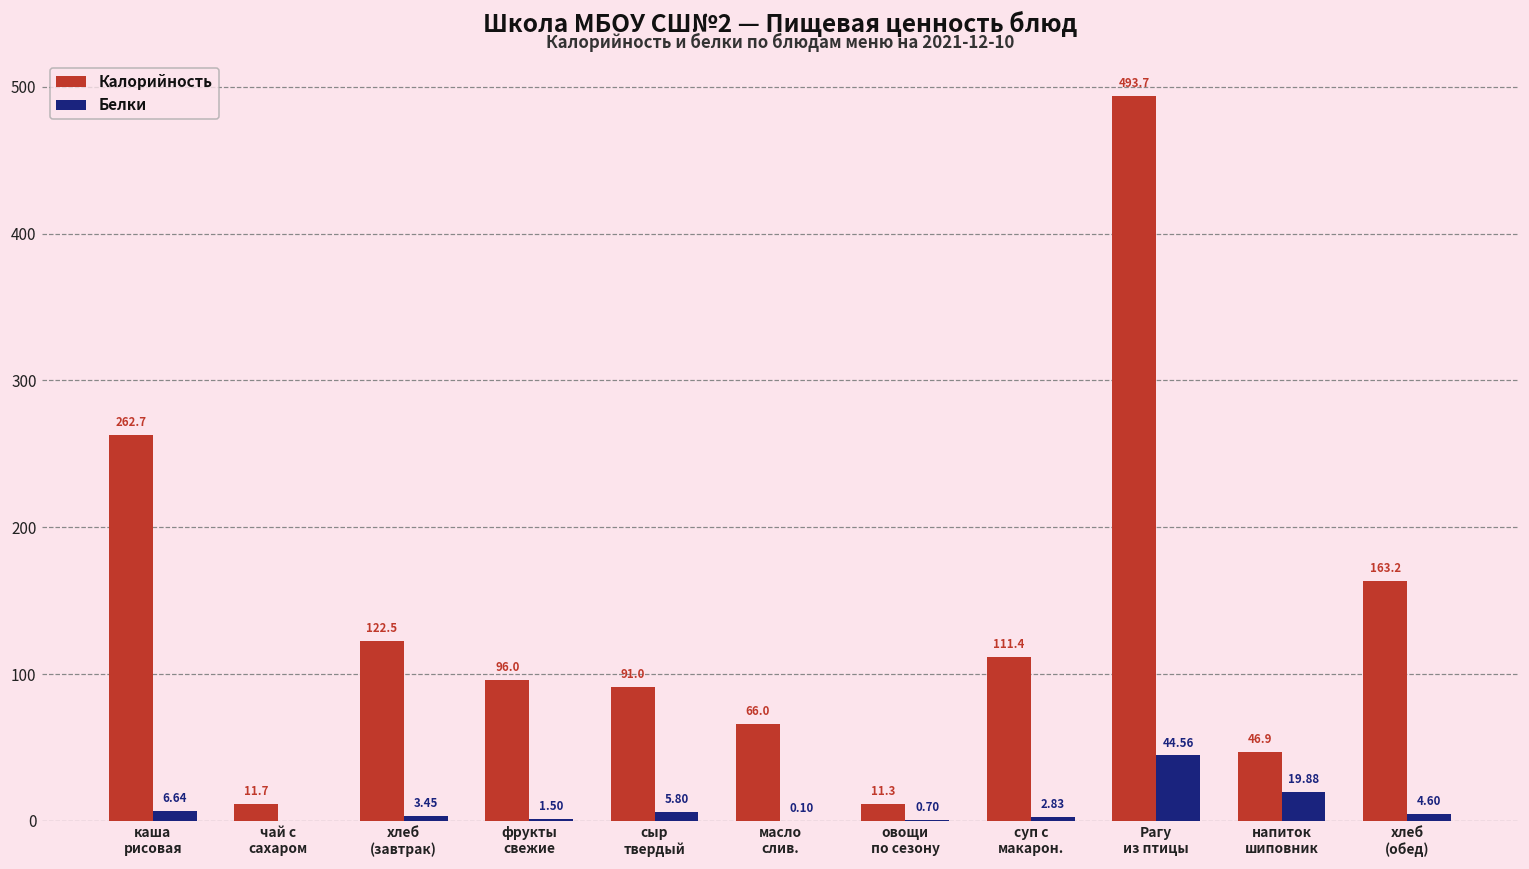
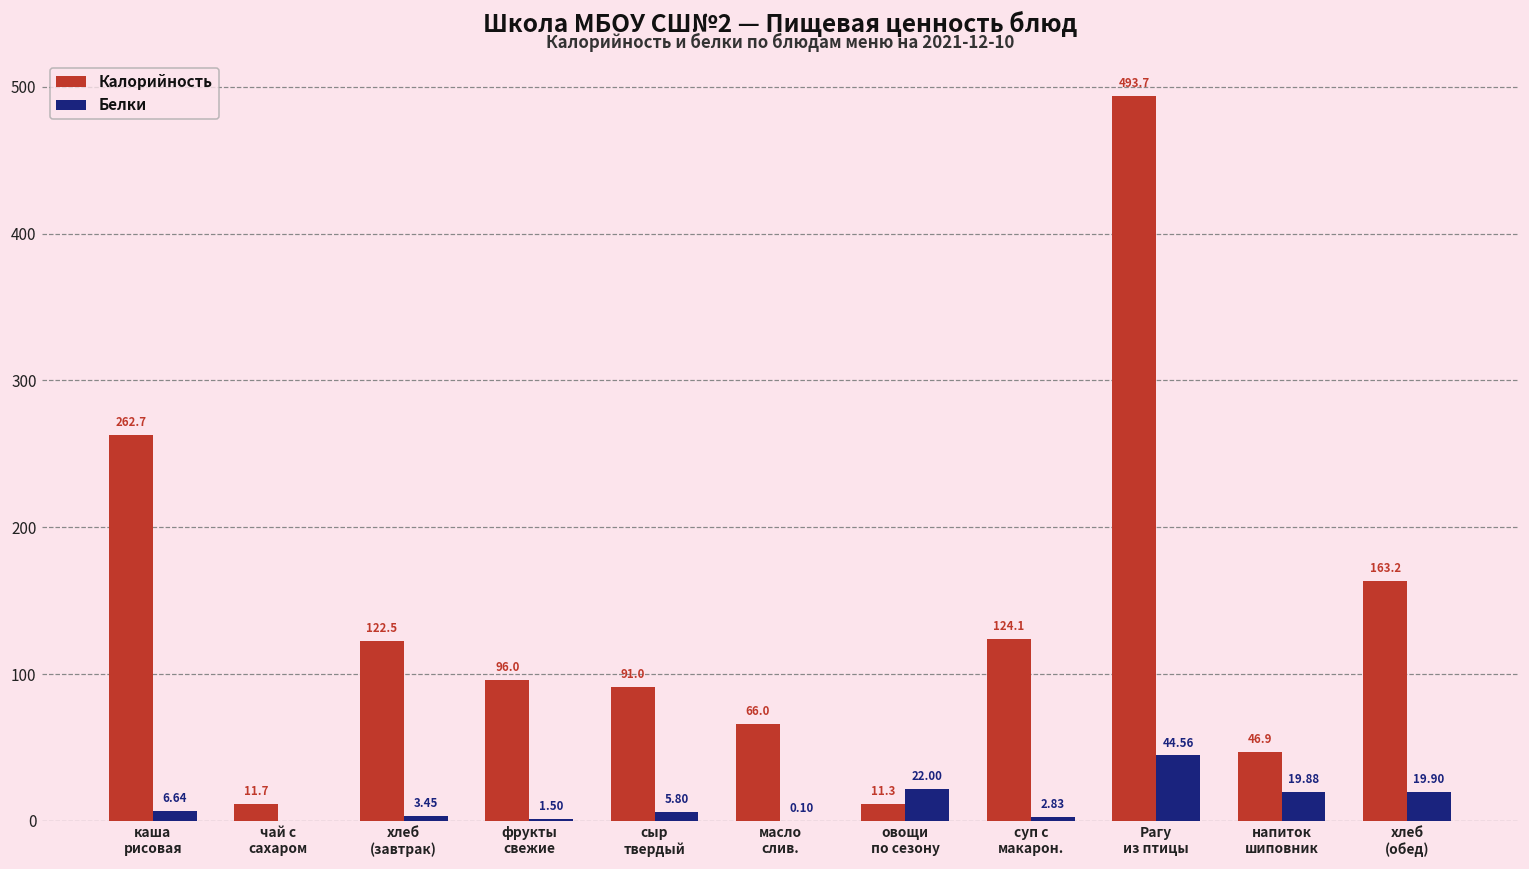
Белки, овощи по сезону: 0.70 -> 22.00
Калорийность, суп с макарон.: 111.4 -> 124.1
Белки, хлеб (обед): 4.60 -> 19.90
